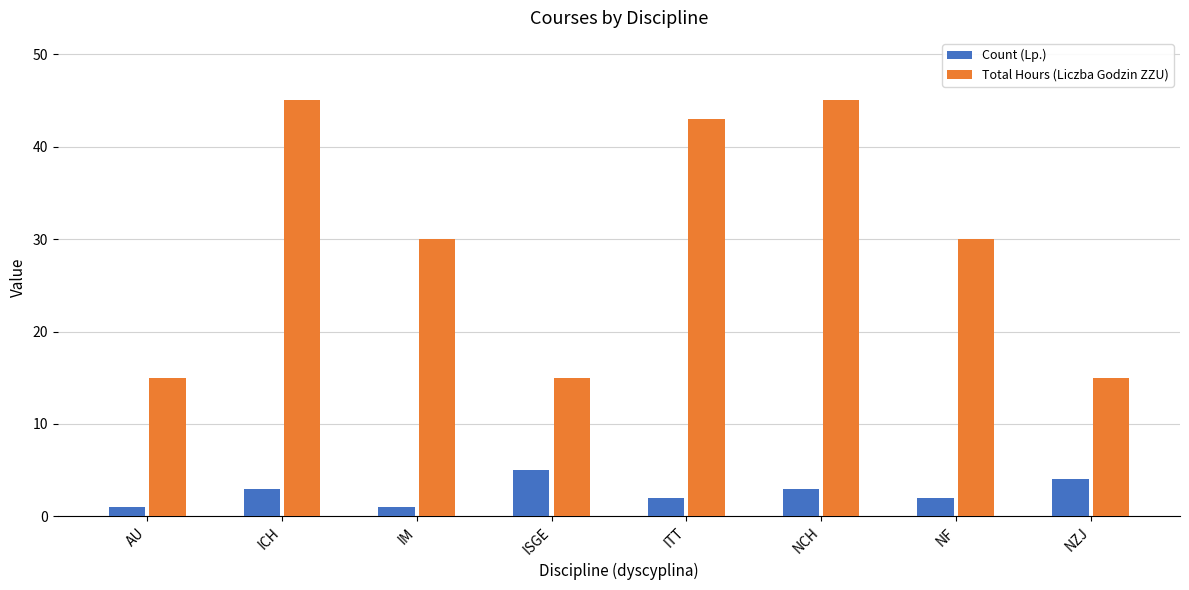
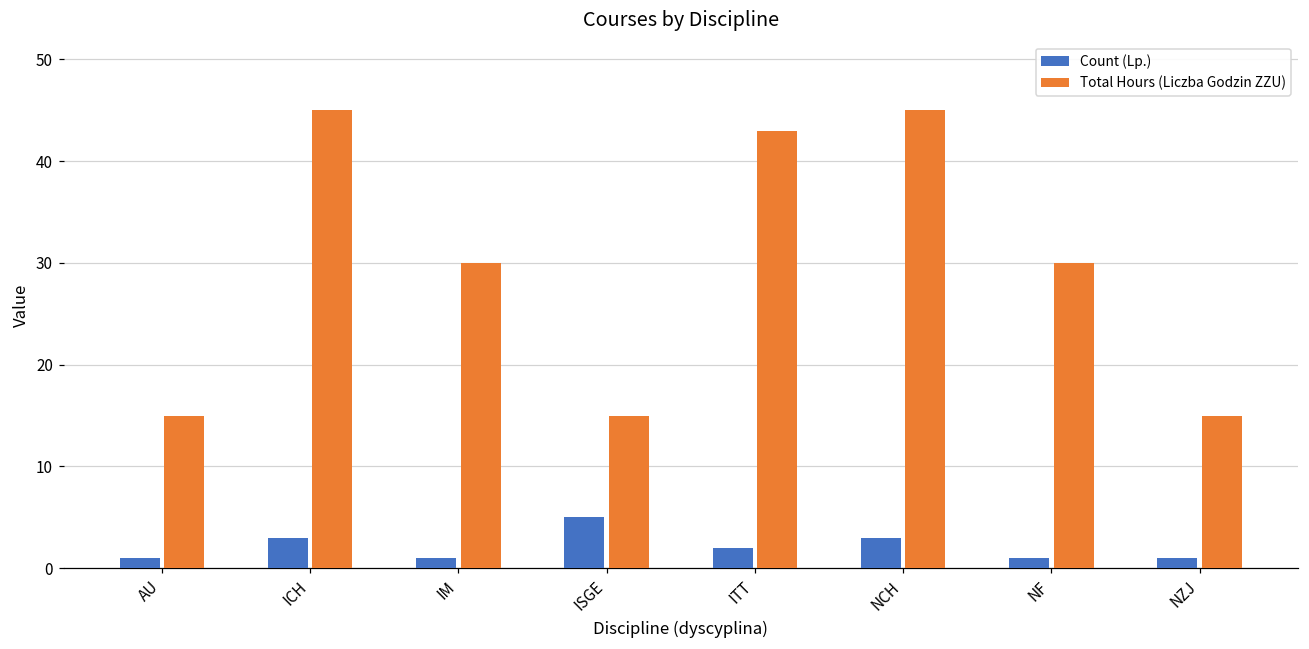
Count (Lp.), NF: 2 -> 1
Count (Lp.), NZJ: 4 -> 1
